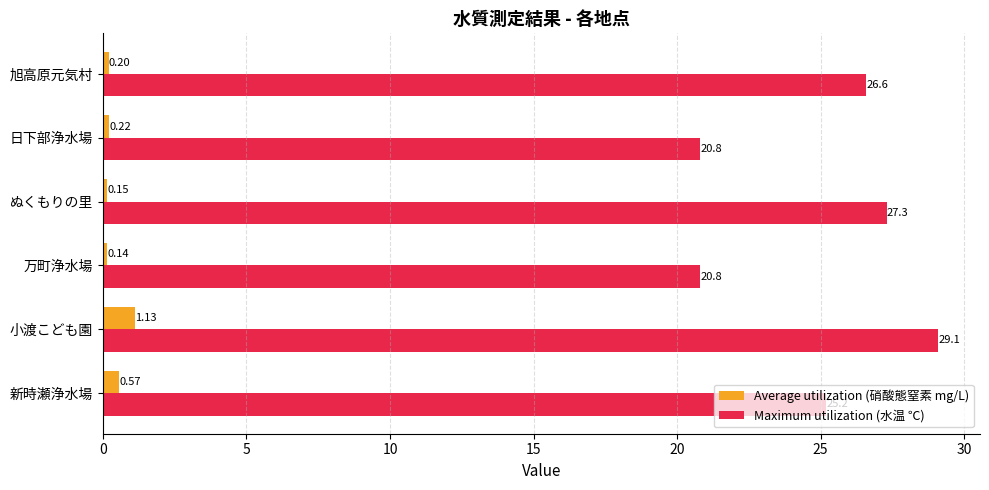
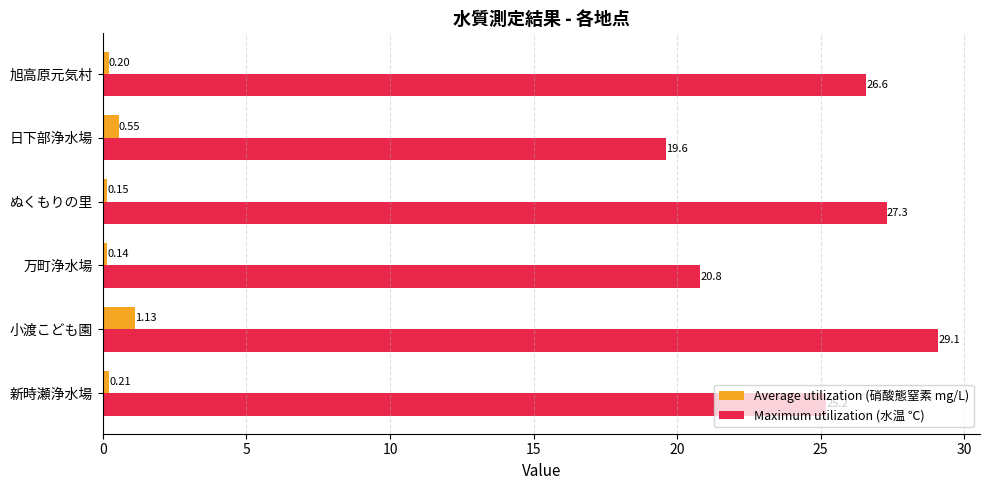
Average utilization (硝酸態窒素 mg/L), 日下部浄水場: 0.22 -> 0.55
Maximum utilization (水温 ℃), 日下部浄水場: 20.8 -> 19.6
Average utilization (硝酸態窒素 mg/L), 新時瀬浄水場: 0.57 -> 0.21
